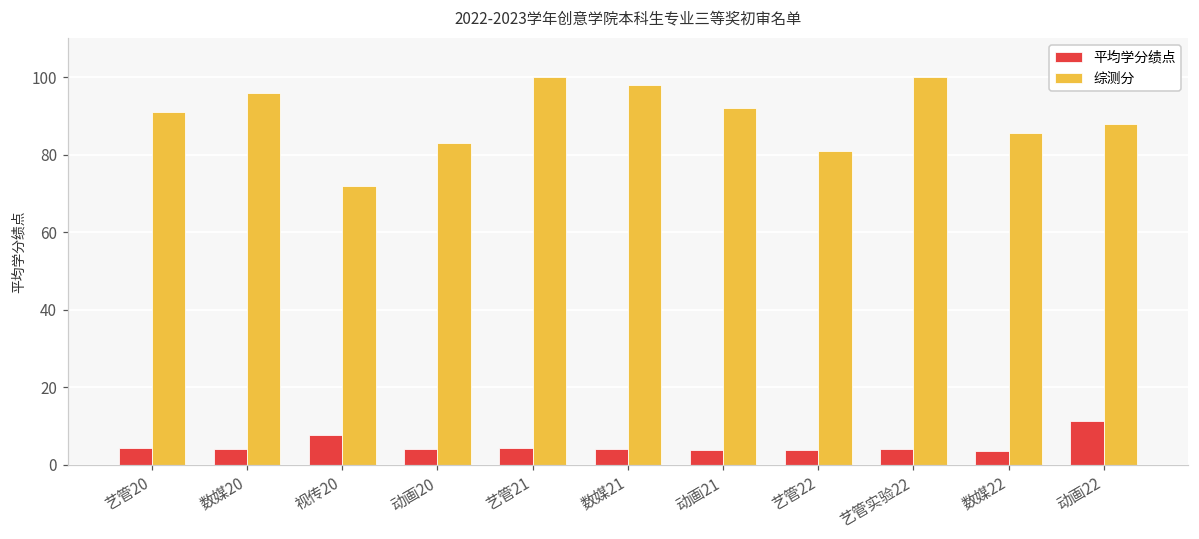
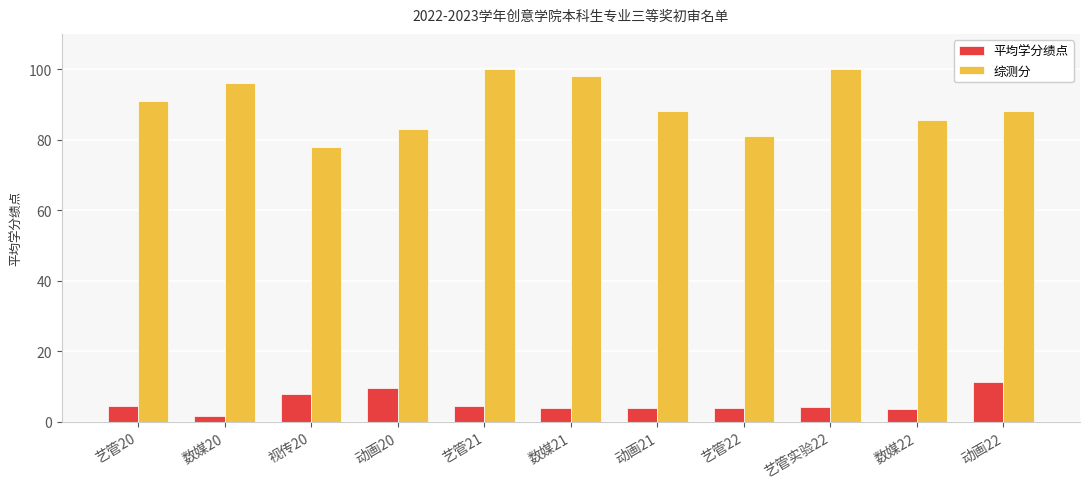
平均学分绩点, 数媒20: 4 -> 2
综测分, 视传20: 72 -> 78
平均学分绩点, 动画20: 4 -> 9
综测分, 动画21: 92 -> 88
